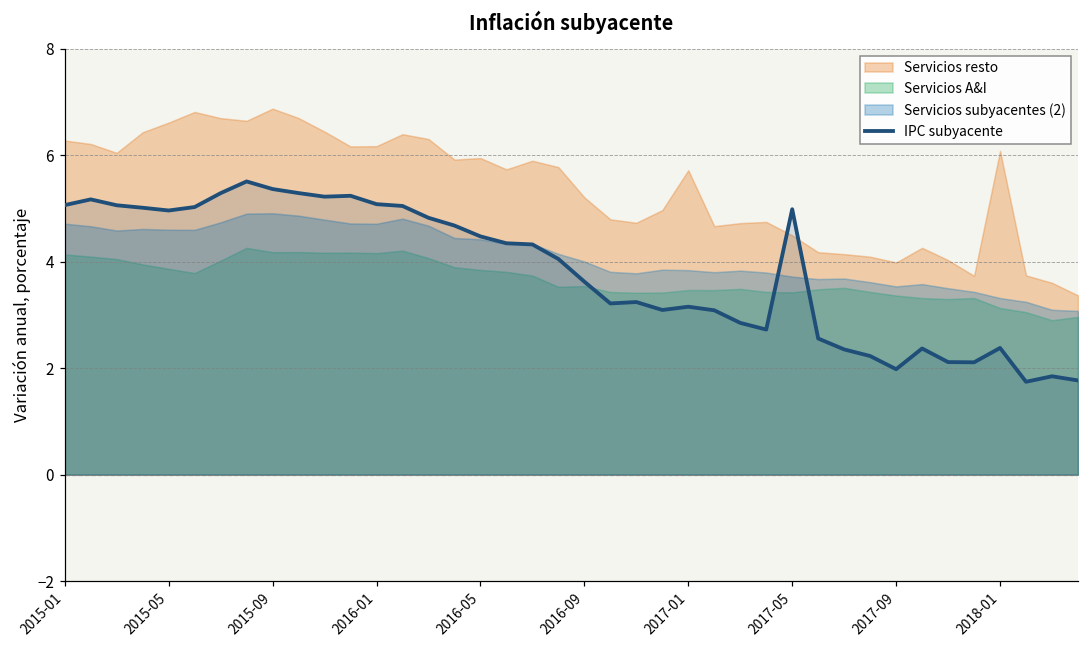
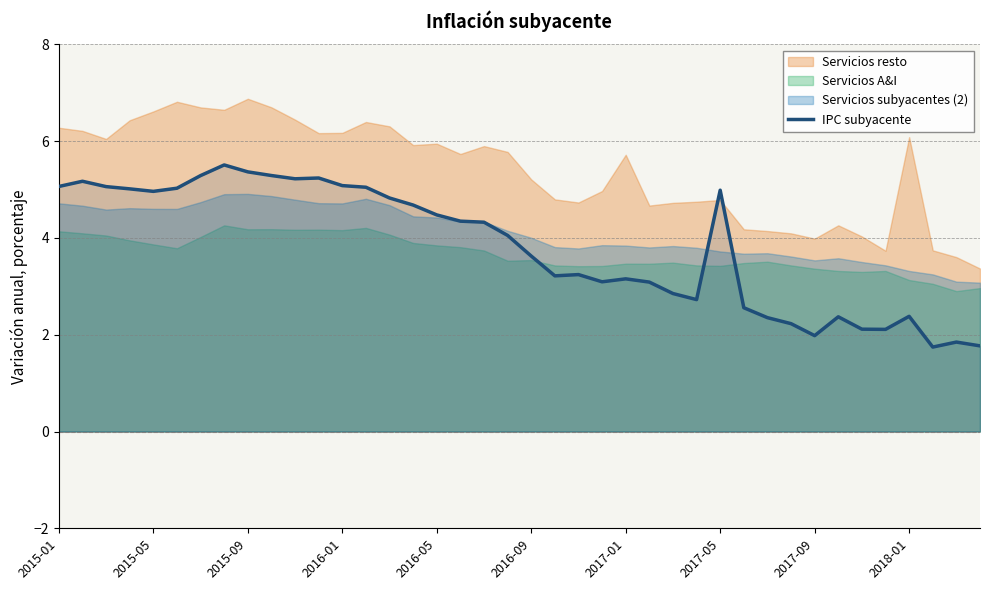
Servicios resto, 2017-05: 4.5 -> 4.8
